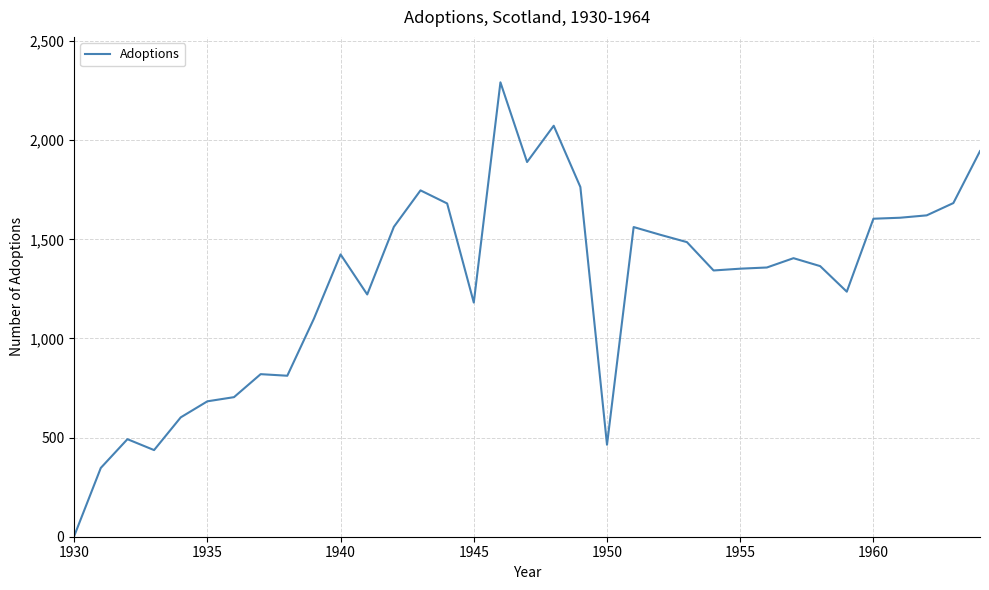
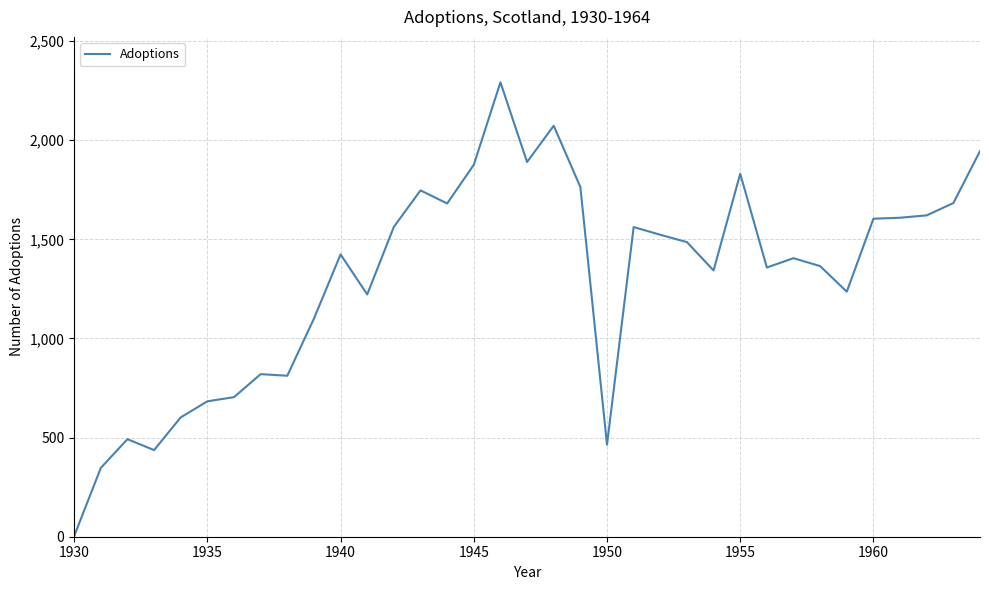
1945: 1,180 -> 1,880
1955: 1,350 -> 1,830
